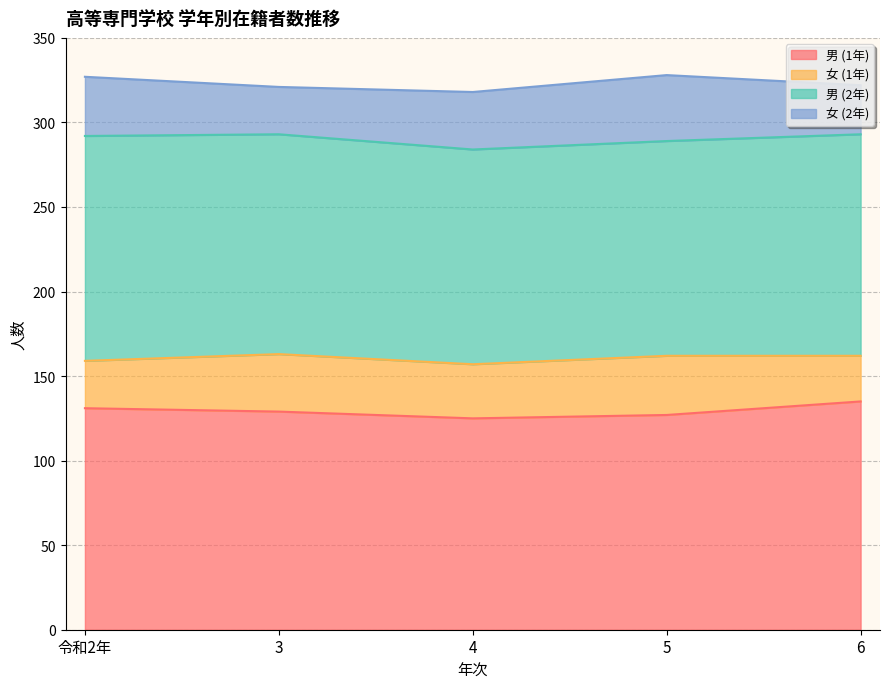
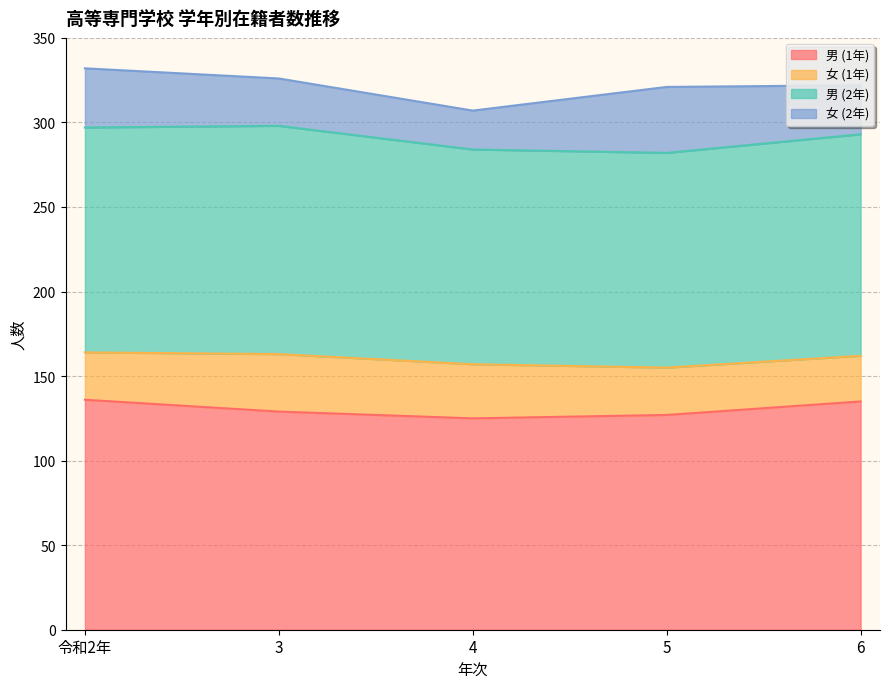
男 (1年), 令和2年: 131 -> 136
男 (2年), 3: 130 -> 135
女 (2年), 4: 34 -> 23
女 (1年), 5: 35 -> 28
